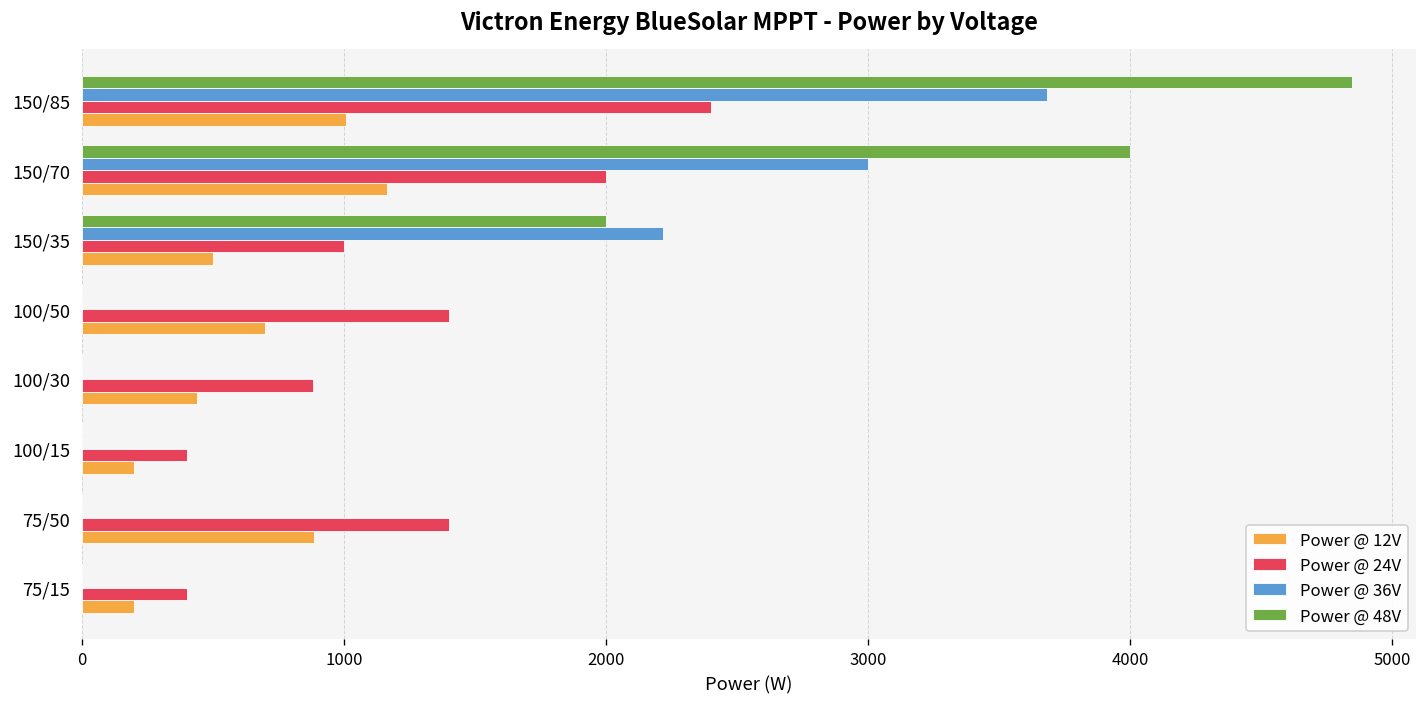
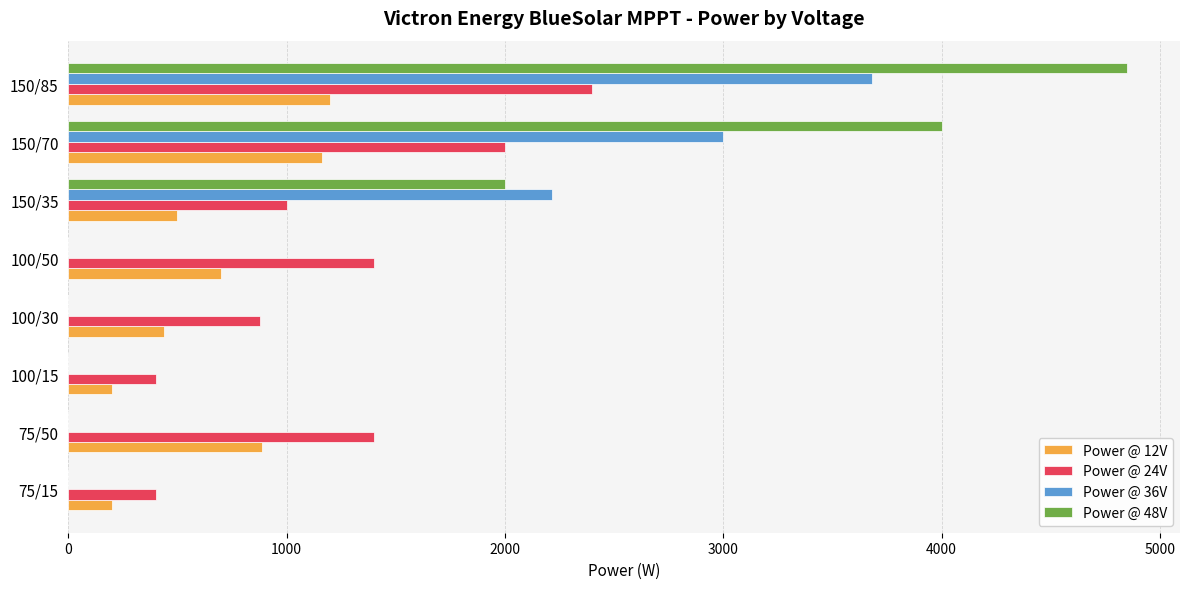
Power @ 12V, 150/85: 1010 -> 1200
